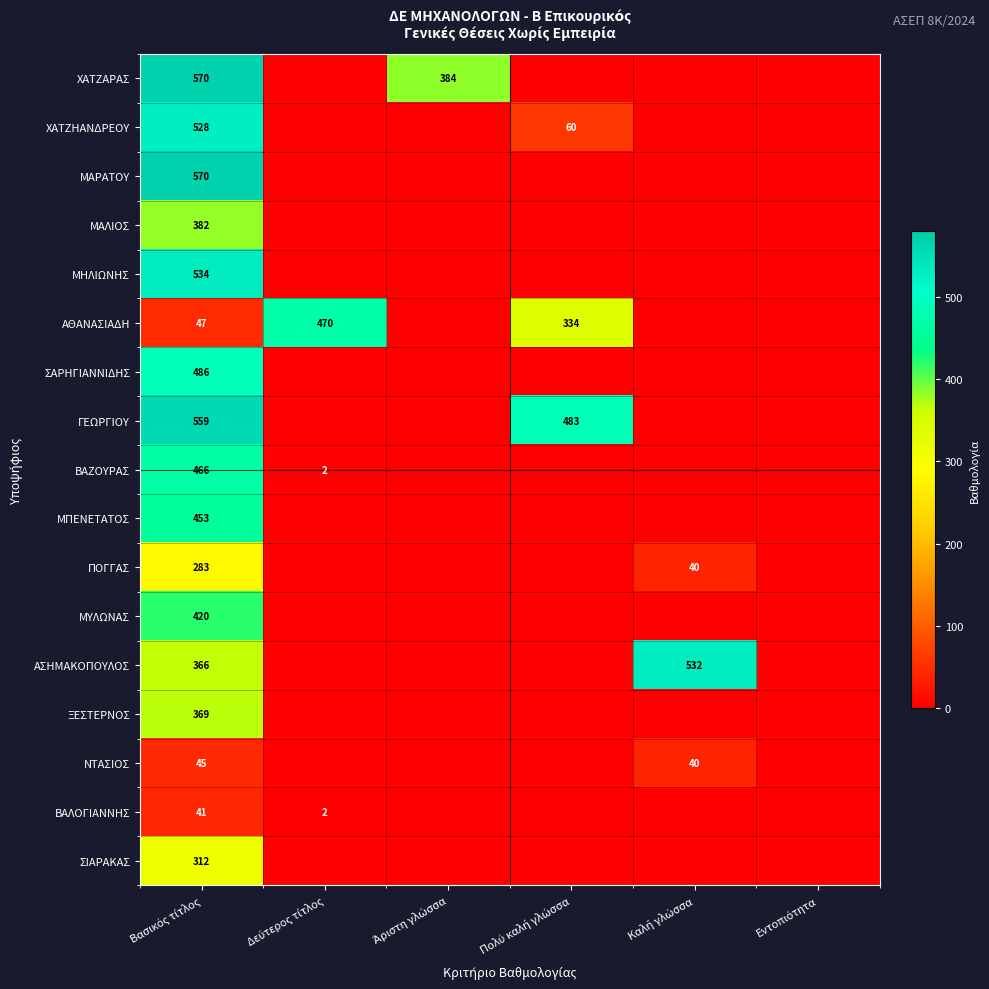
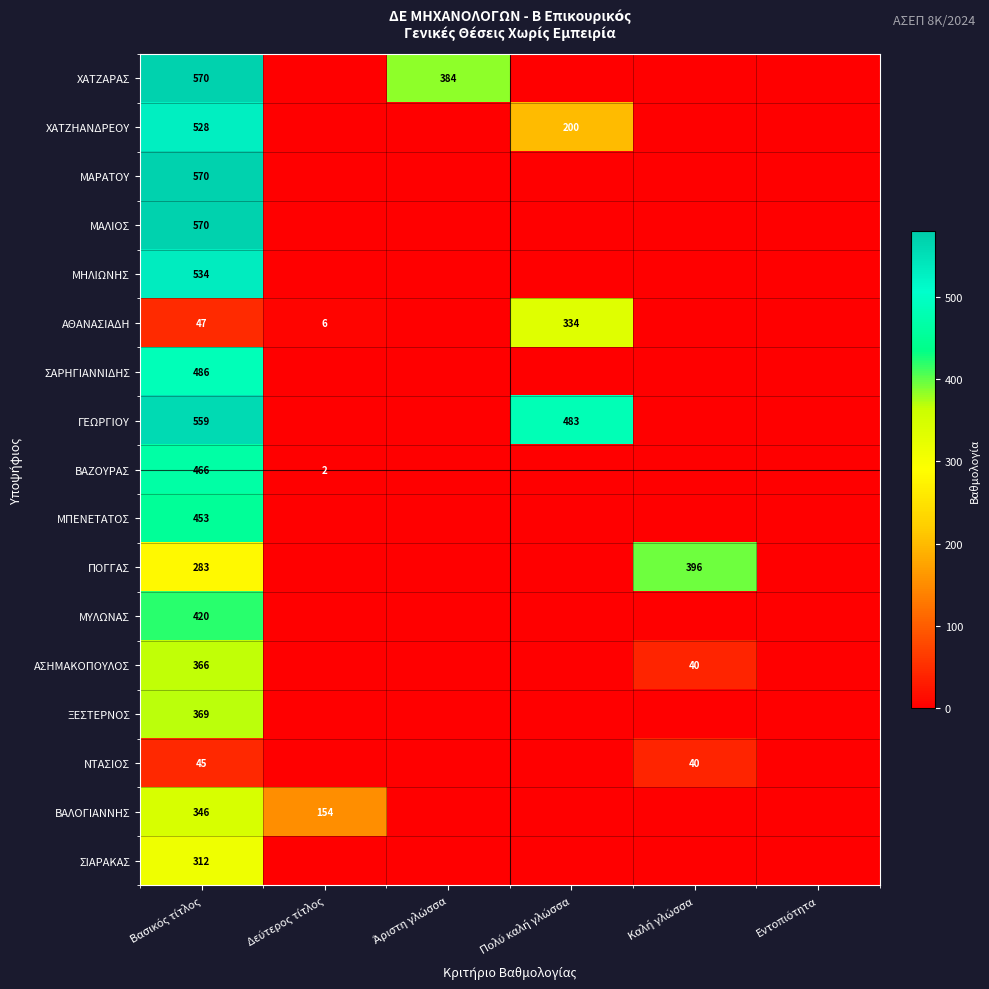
ΧΑΤΖΗΑΝΔΡΕΟΥ, Πολύ καλή γλώσσα: 60 -> 200
ΜΑΛΙΟΣ, Βασικός τίτλος: 382 -> 570
ΑΘΑΝΑΣΙΑΔΗ, Δεύτερος τίτλος: 470 -> 6
ΠΟΓΓΑΣ, Καλή γλώσσα: 40 -> 396
ΑΣΗΜΑΚΟΠΟΥΛΟΣ, Καλή γλώσσα: 532 -> 40
ΒΑΛΟΓΙΑΝΝΗΣ, Βασικός τίτλος: 41 -> 346
ΒΑΛΟΓΙΑΝΝΗΣ, Δεύτερος τίτλος: 2 -> 154
